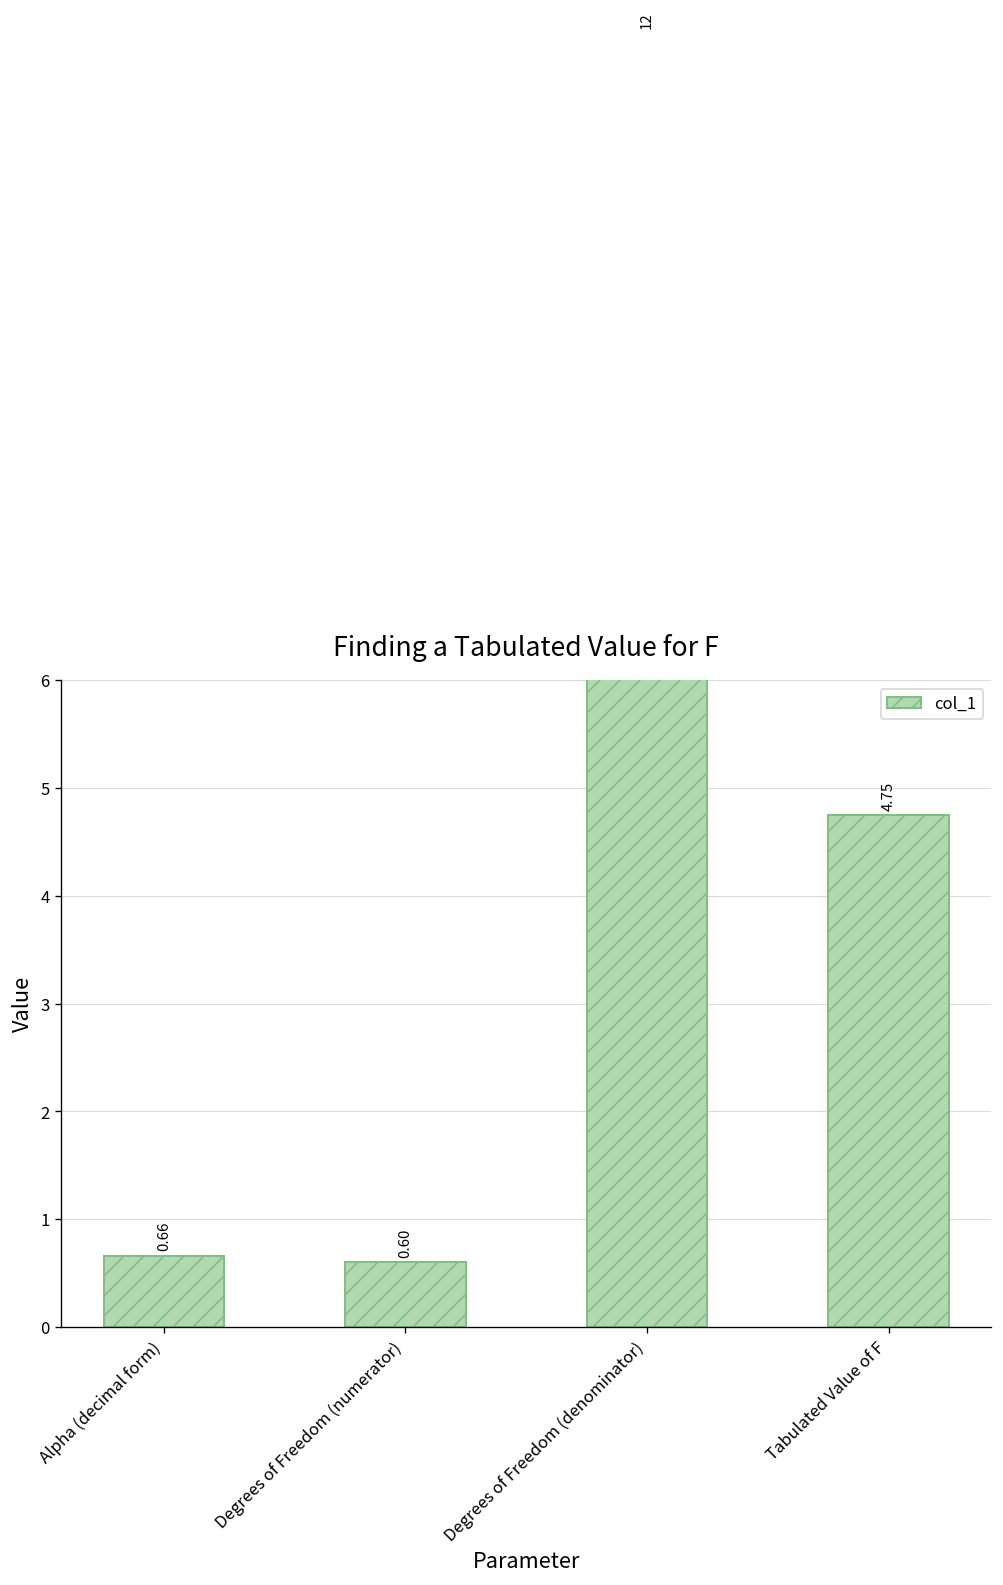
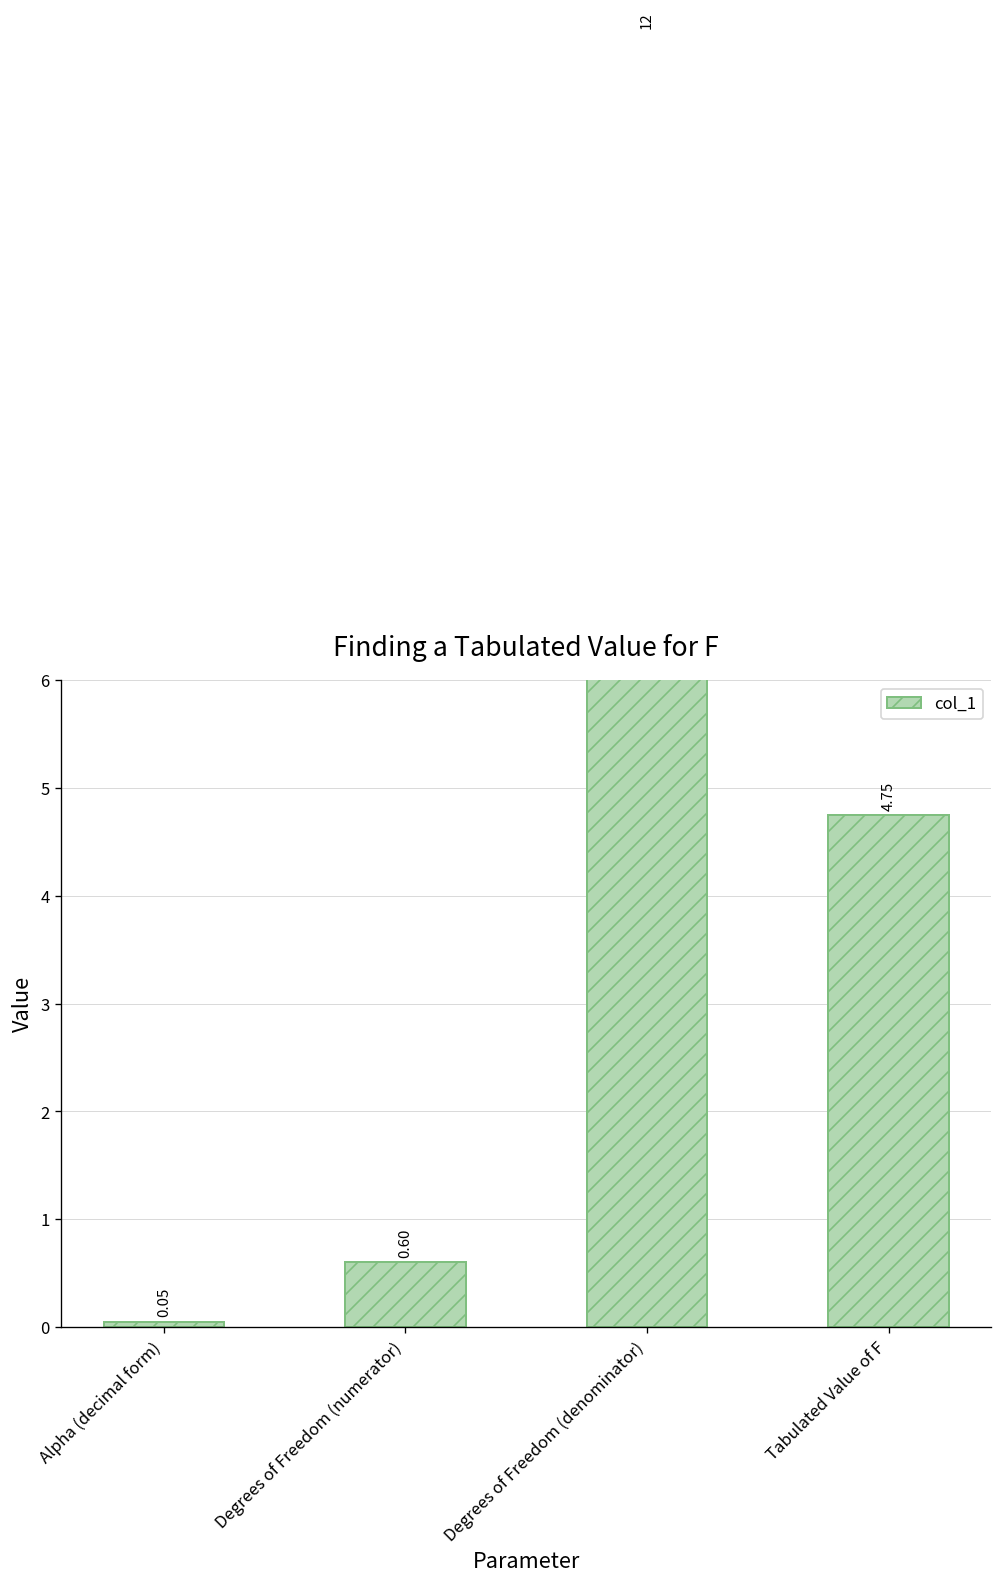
Alpha (decimal form): 0.66 -> 0.05
